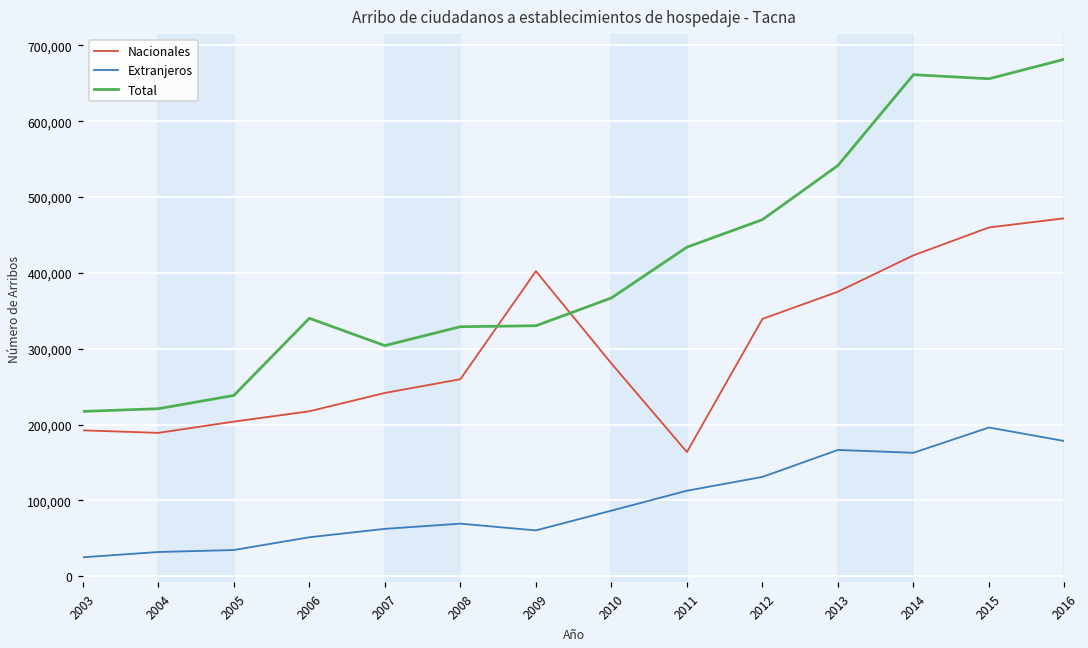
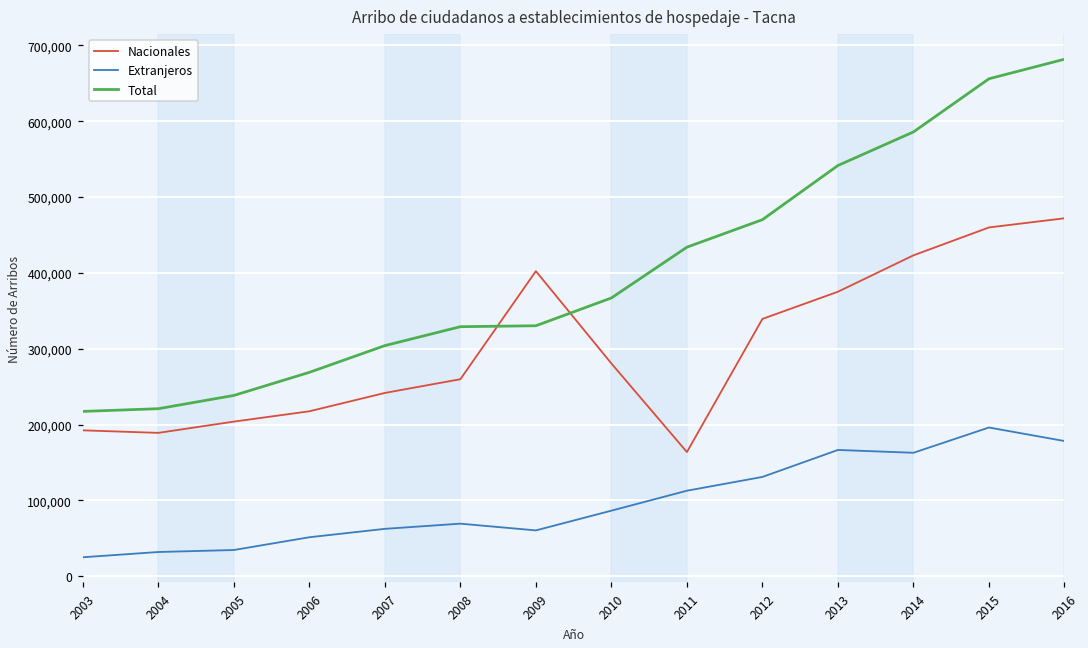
Total, 2006: 340,000 -> 270,000
Total, 2014: 660,000 -> 590,000
